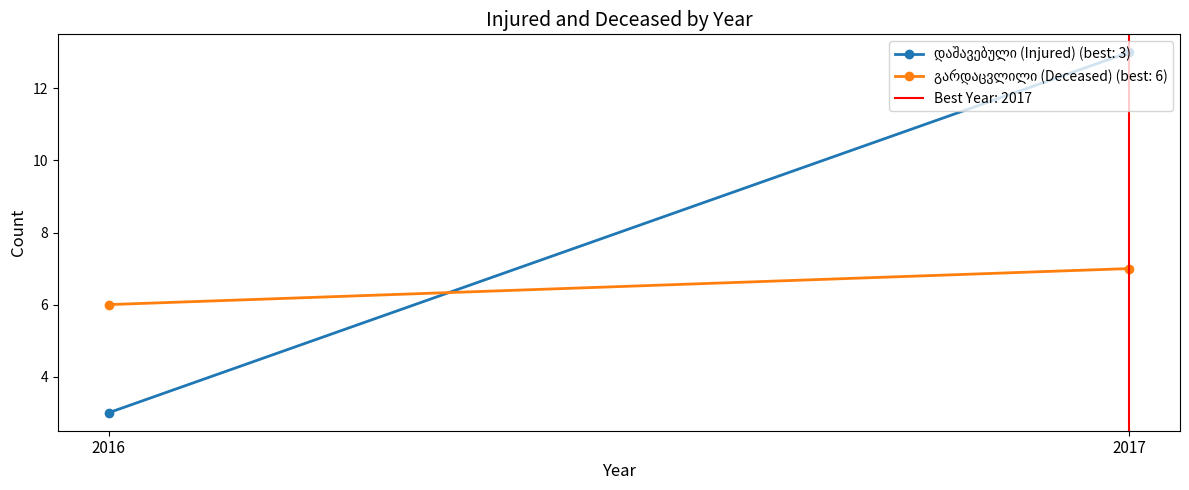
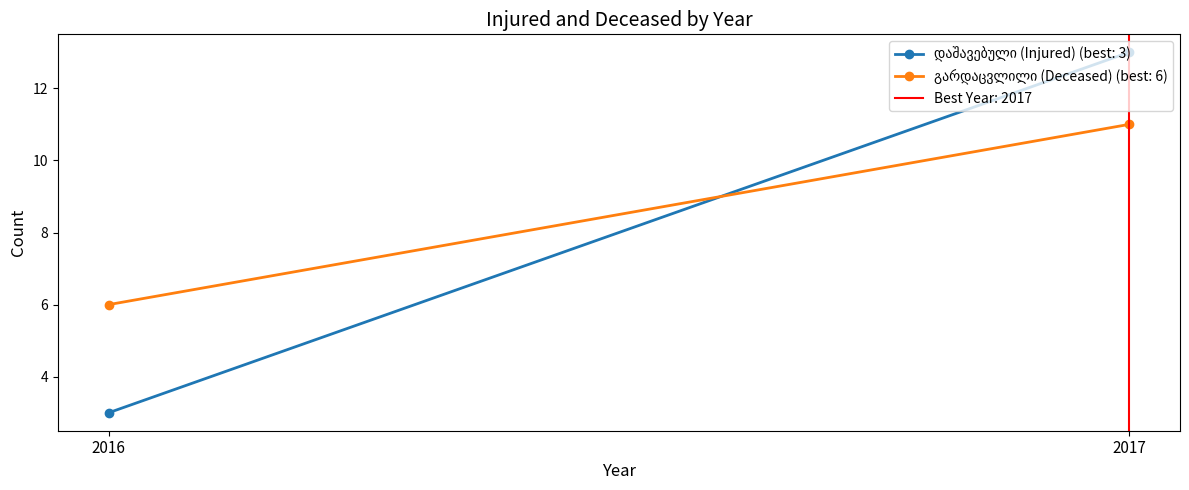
გარდაცვლილი (Deceased) (best: 6), 2017: 7 -> 11
